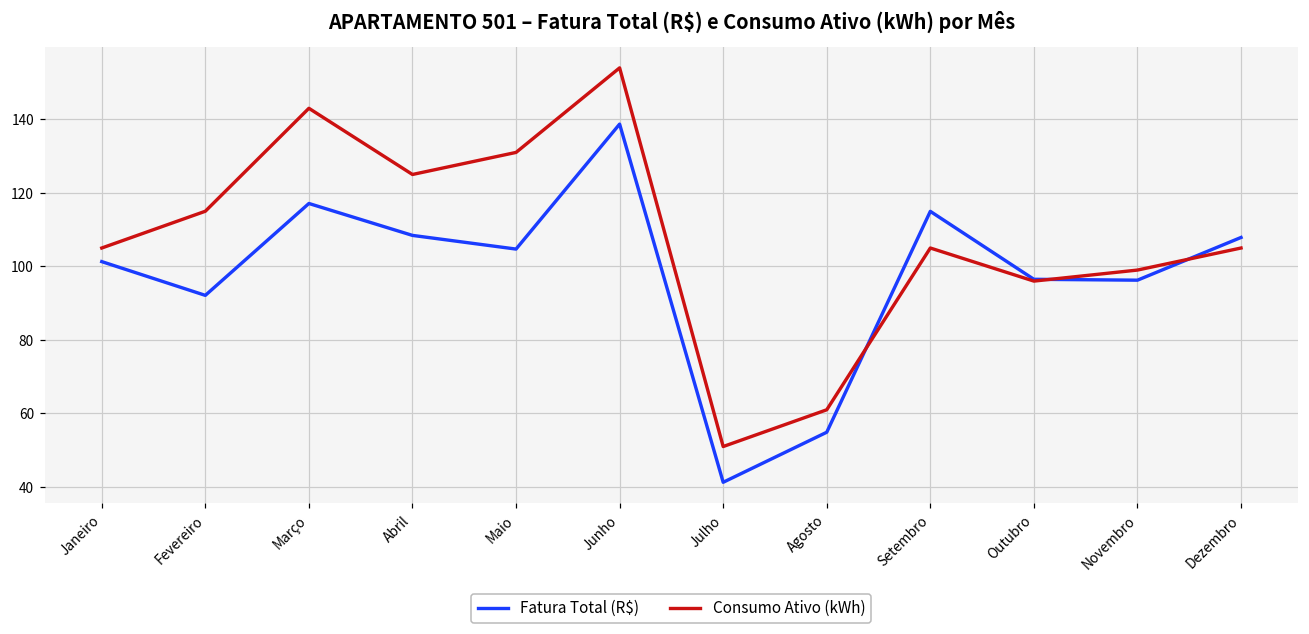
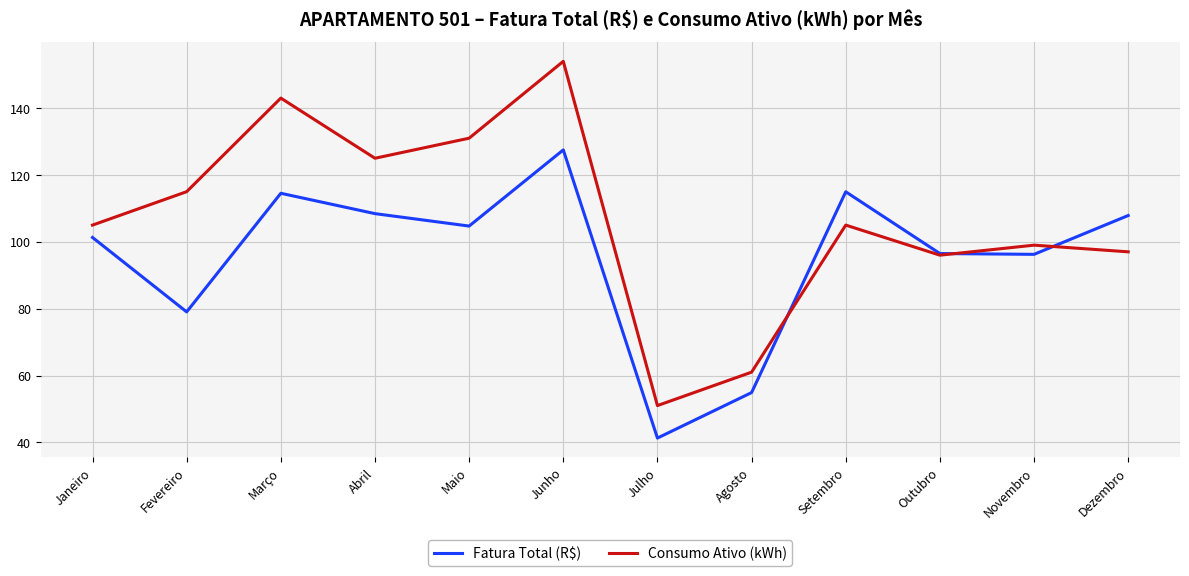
Fatura Total (R$), Fevereiro: 92 -> 79
Fatura Total (R$), Março: 117 -> 115
Fatura Total (R$), Junho: 139 -> 128
Consumo Ativo (kWh), Dezembro: 105 -> 97
